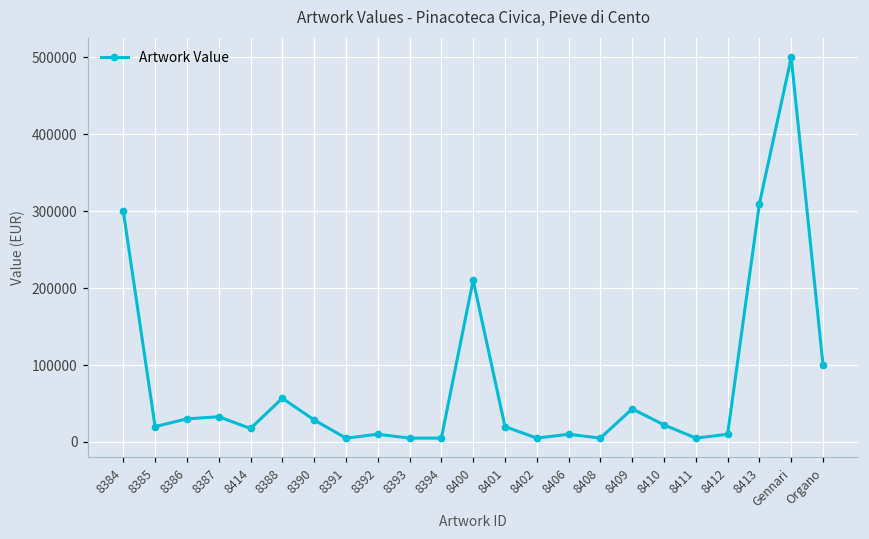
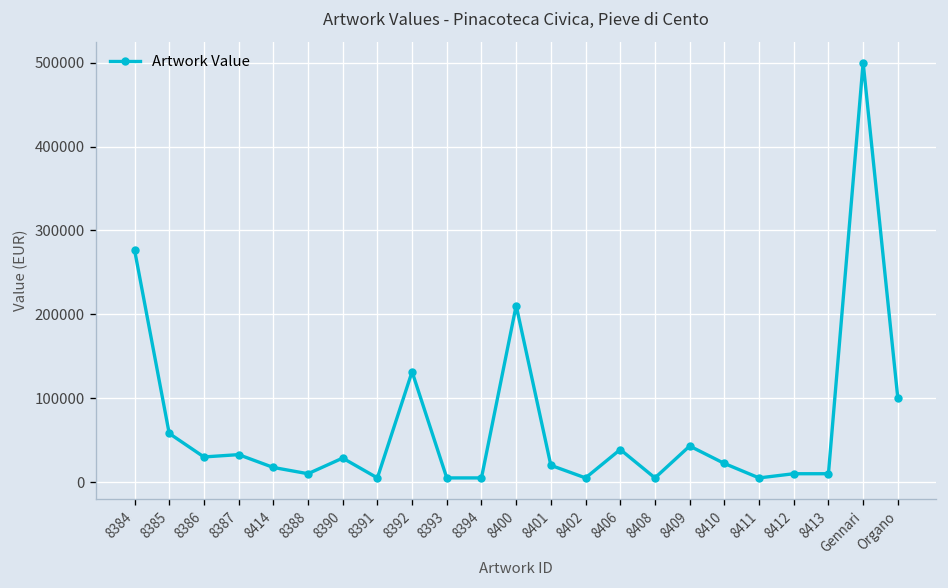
8384: 300000 -> 280000
8385: 20000 -> 60000
8388: 60000 -> 10000
8392: 10000 -> 130000
8406: 10000 -> 40000
8413: 310000 -> 10000
